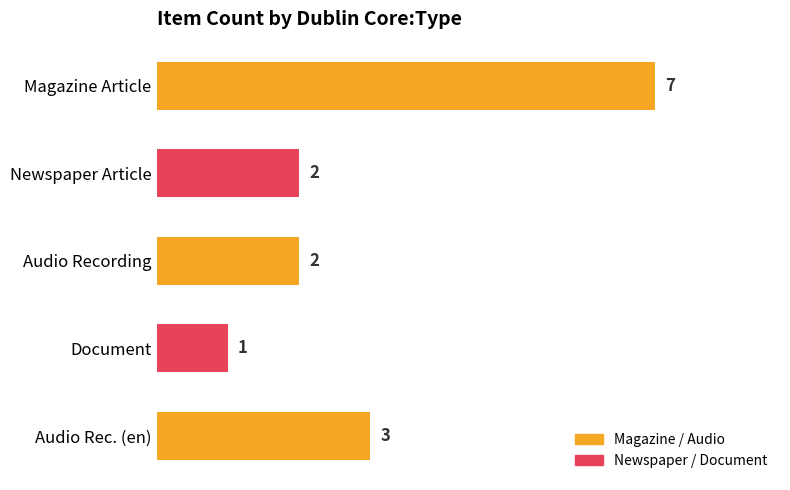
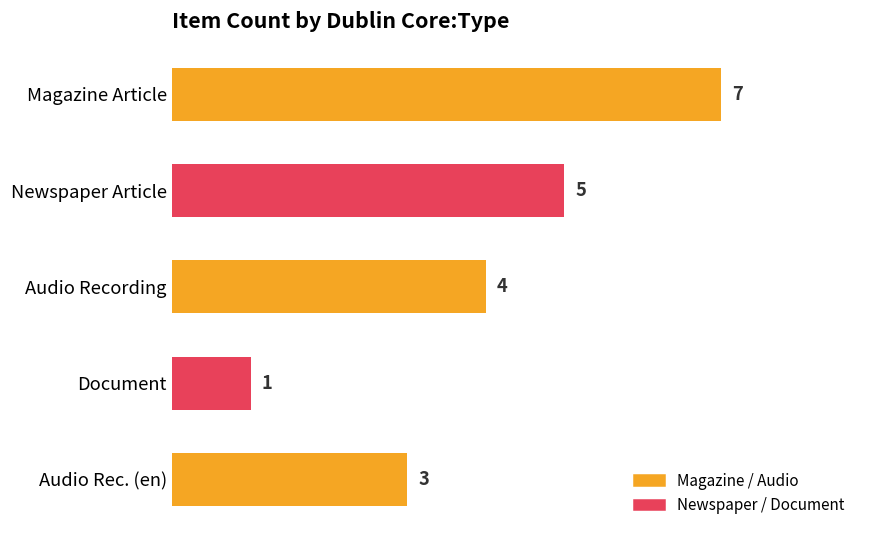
Newspaper Article: 2 -> 5
Audio Recording: 2 -> 4
